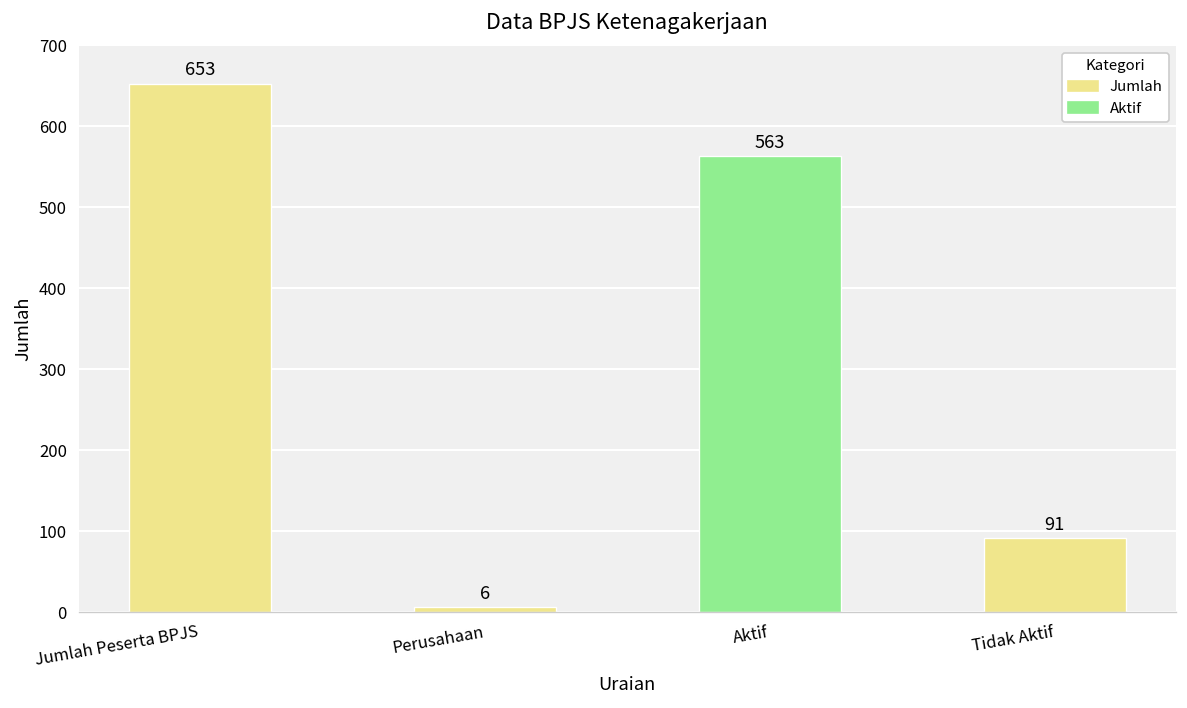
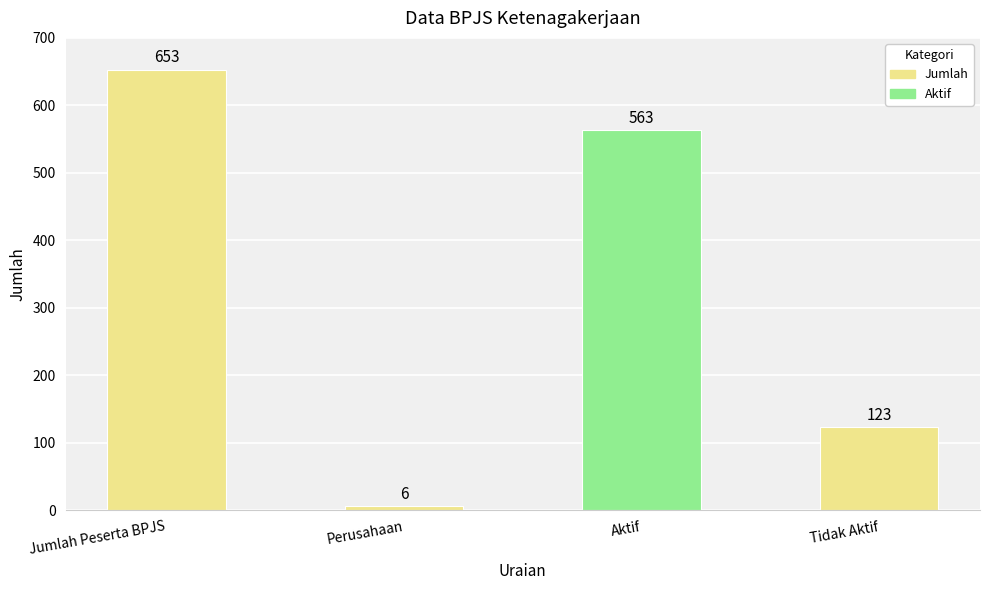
Tidak Aktif: 91 -> 123
